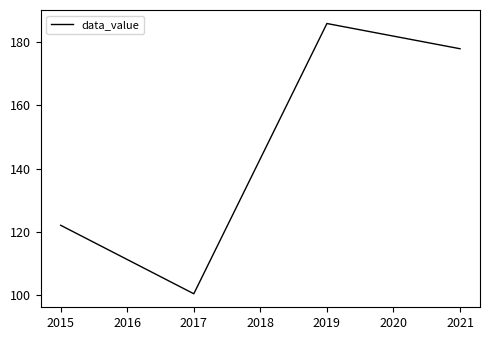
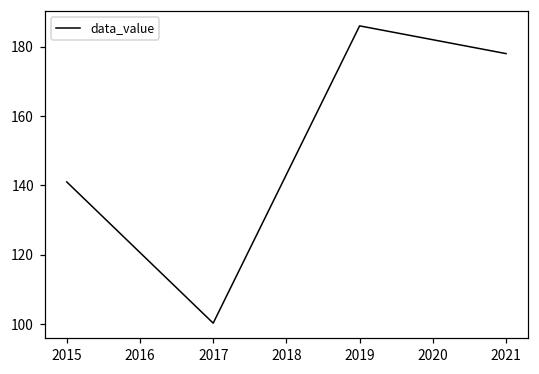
2015: 122 -> 141
